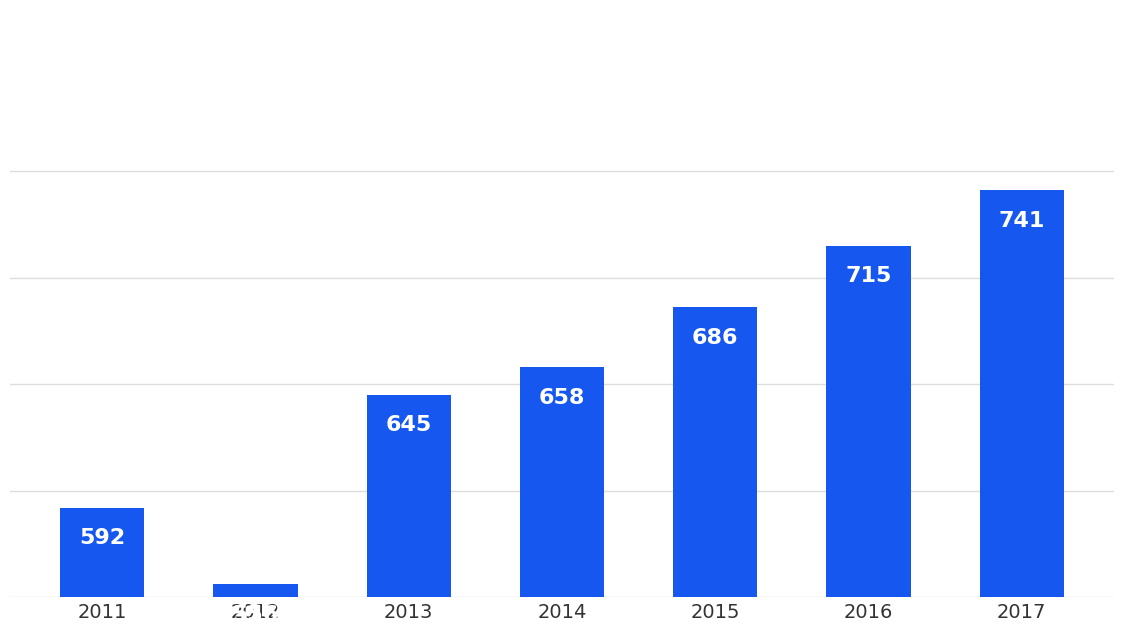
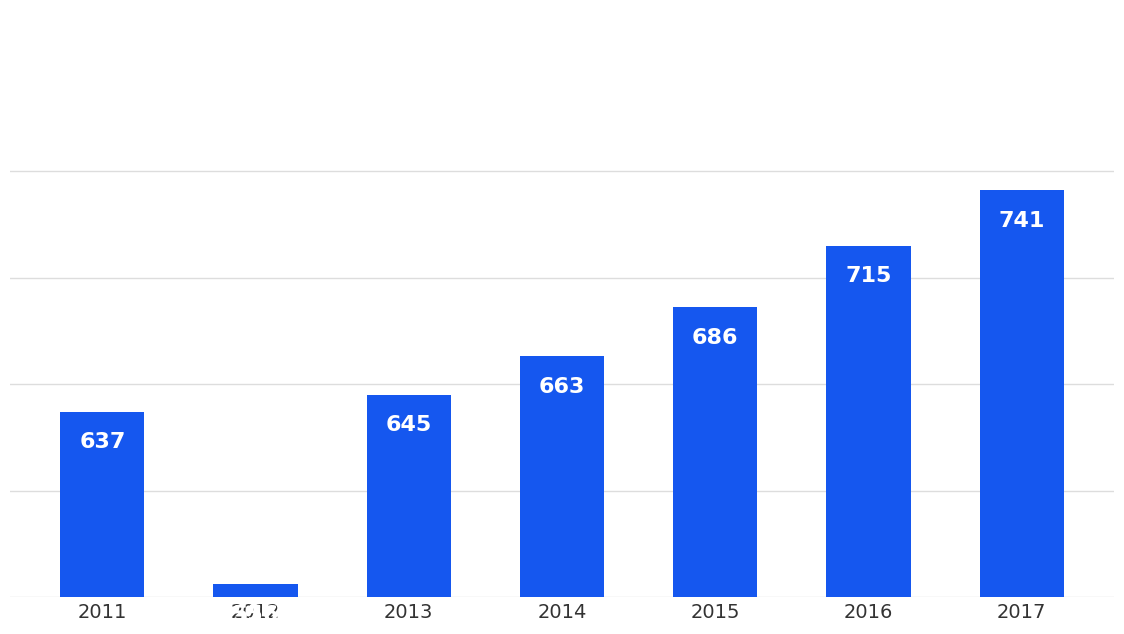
2011: 592 -> 637
2014: 658 -> 663
